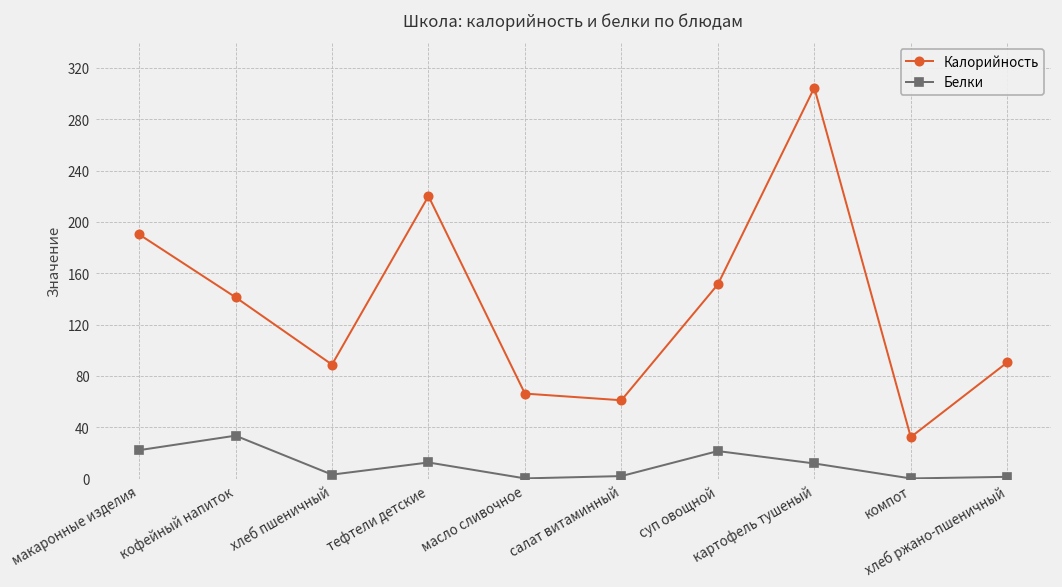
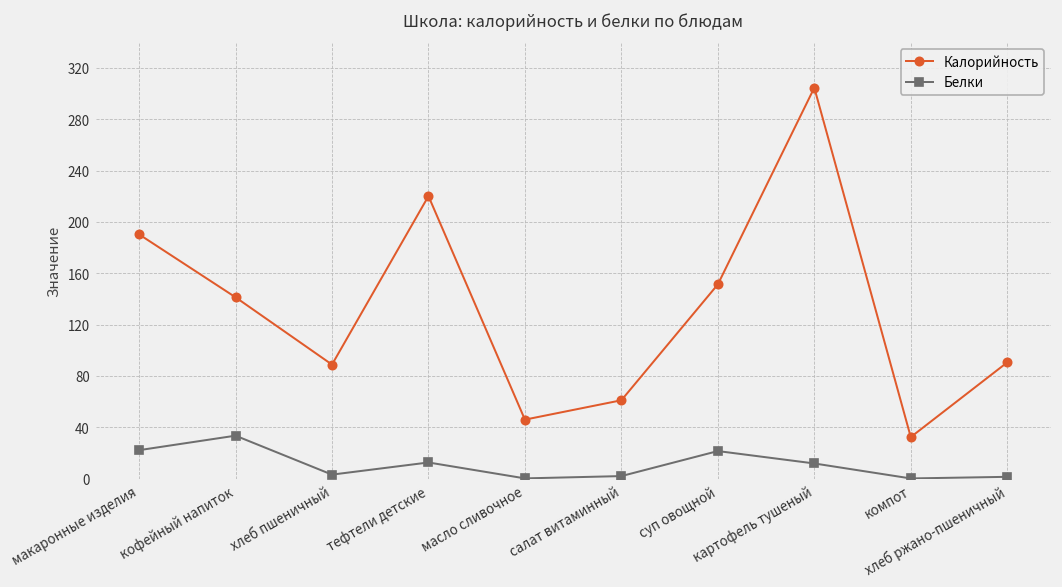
Калорийность, масло сливочное: 66 -> 46
